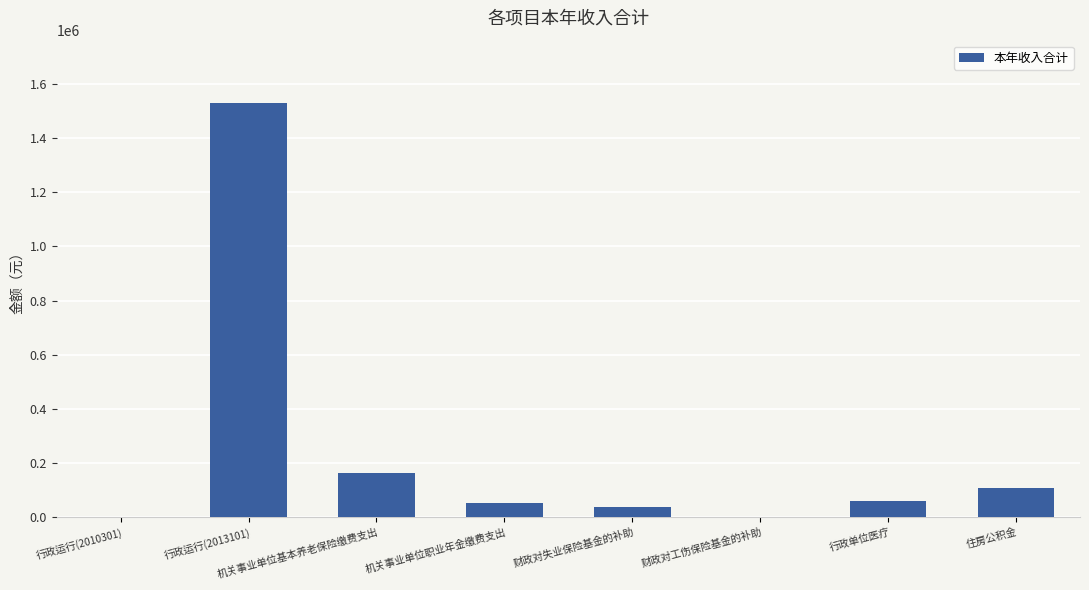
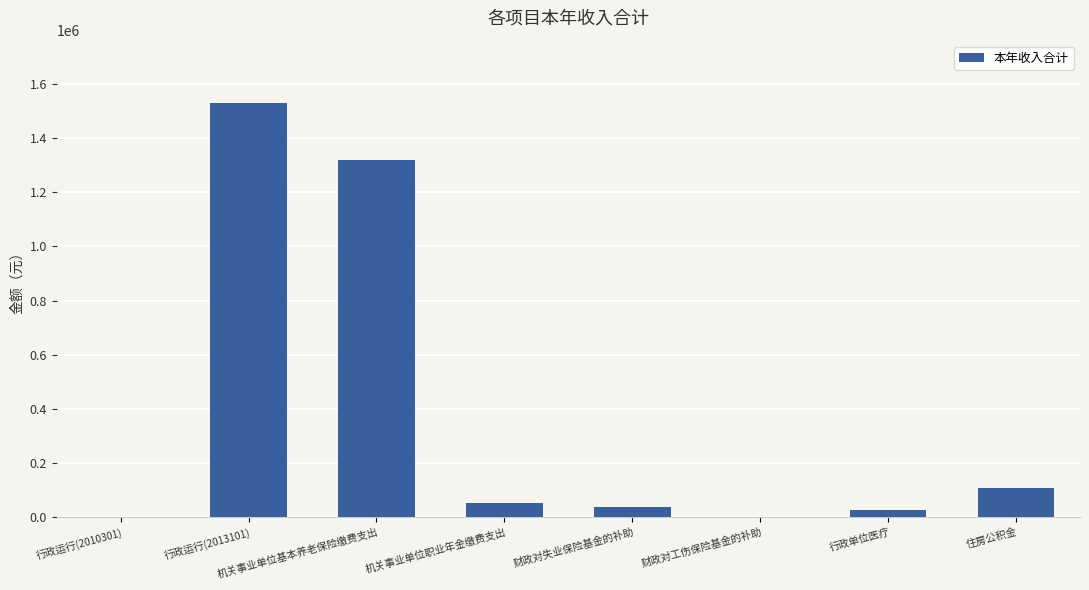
机关事业单位基本养老保险缴费支出: 160000 -> 1320000
行政单位医疗: 60000 -> 30000
